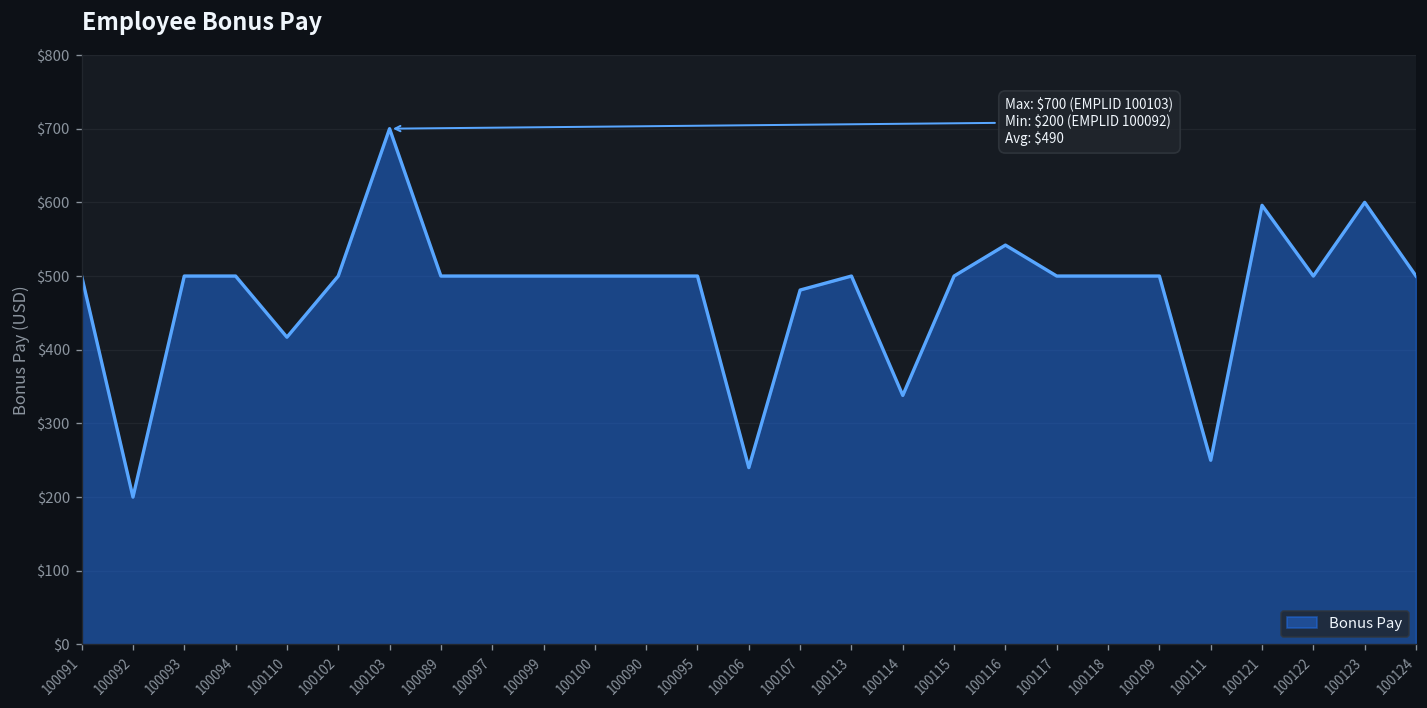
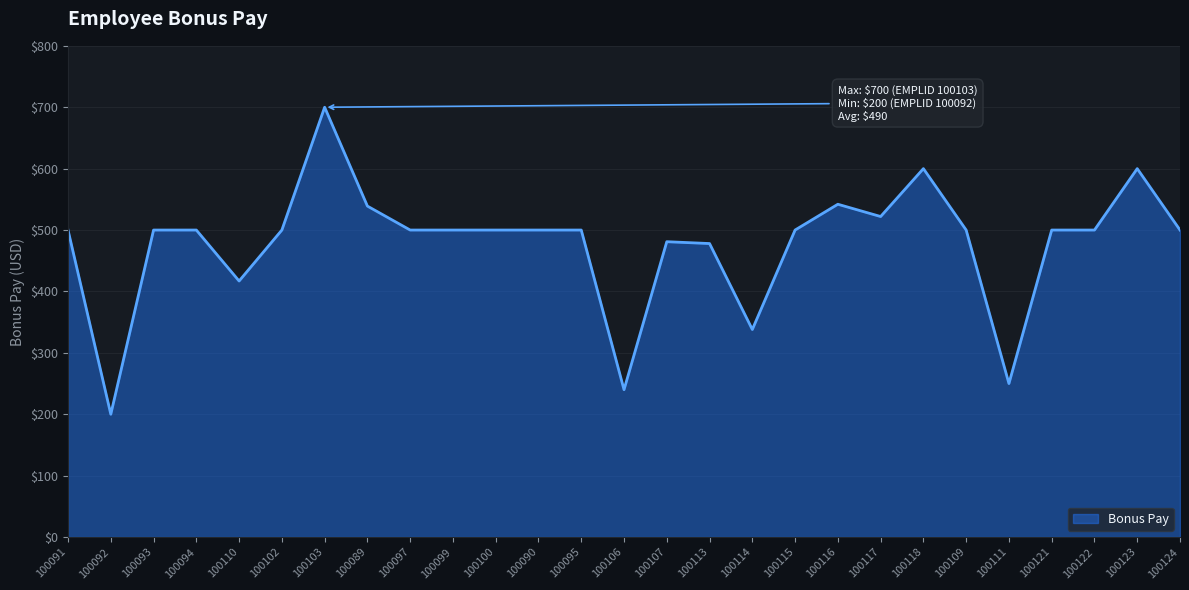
100089: $500 -> $540
100113: $500 -> $480
100117: $500 -> $520
100118: $500 -> $600
100121: $600 -> $500
